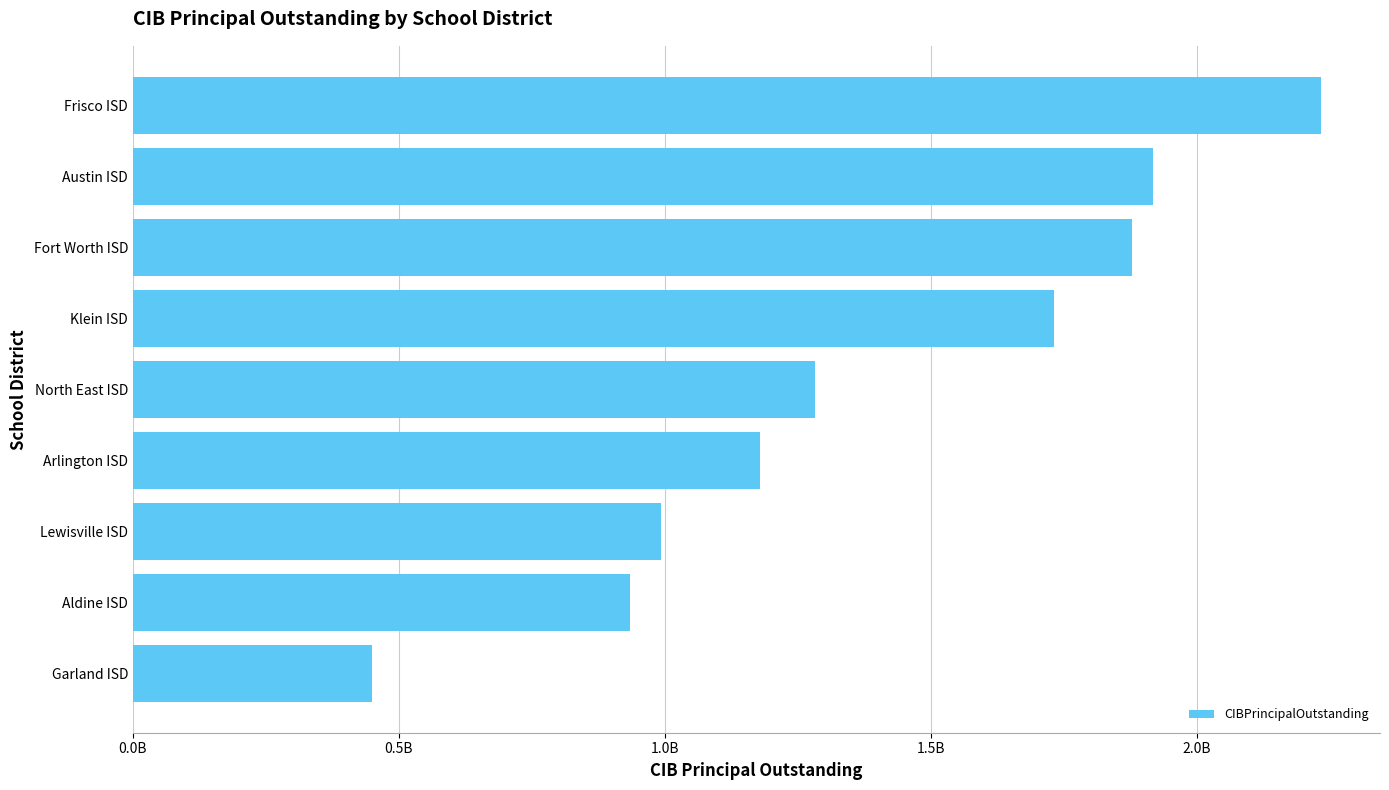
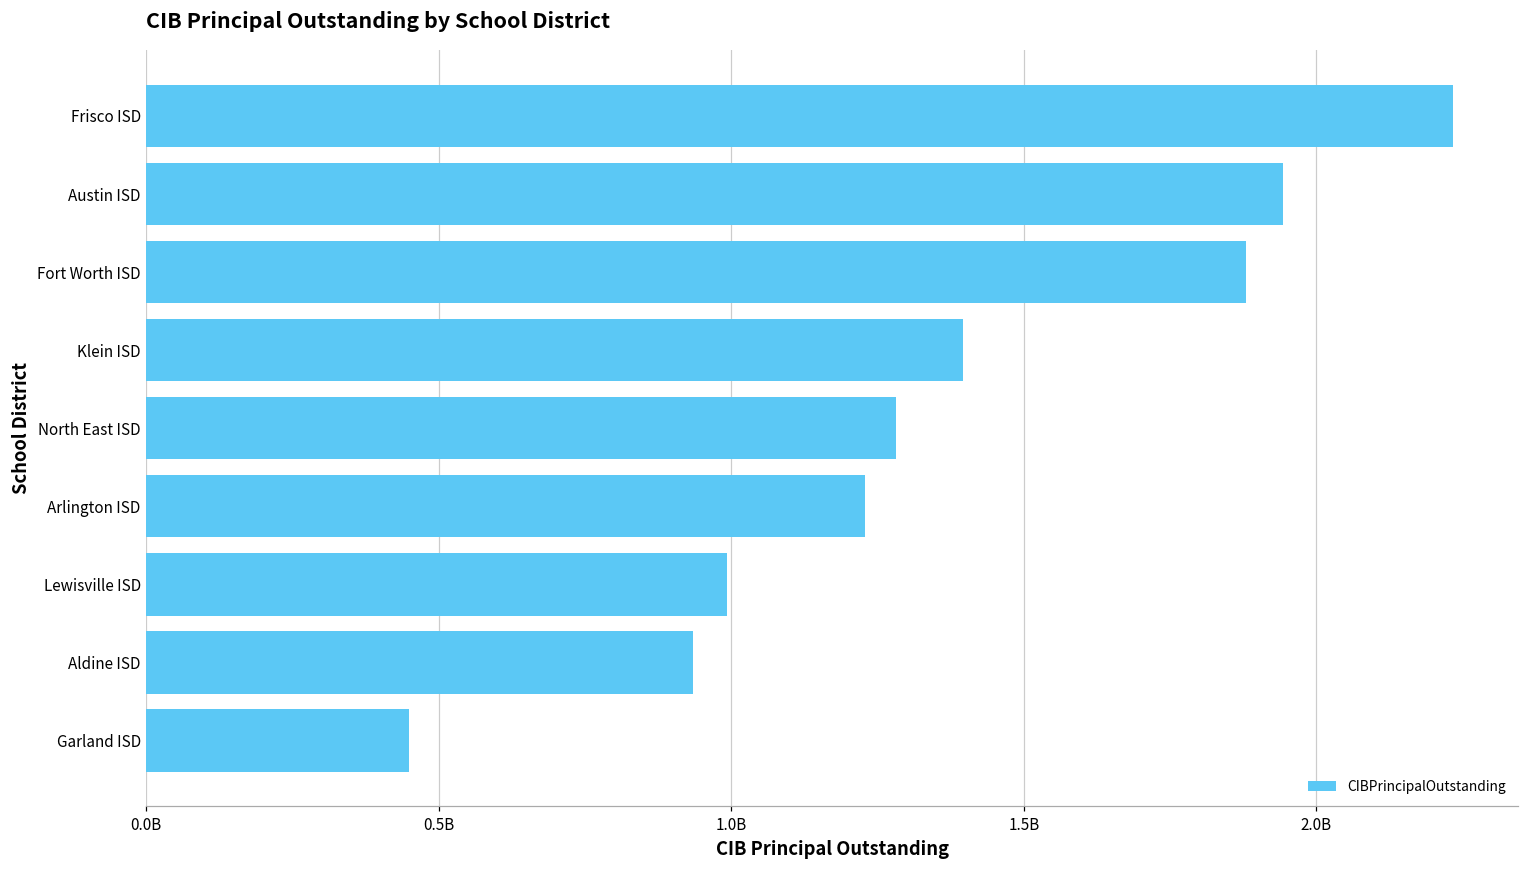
Austin ISD: 1920000000 -> 1940000000
Klein ISD: 1730000000 -> 1400000000
Arlington ISD: 1180000000 -> 1230000000
